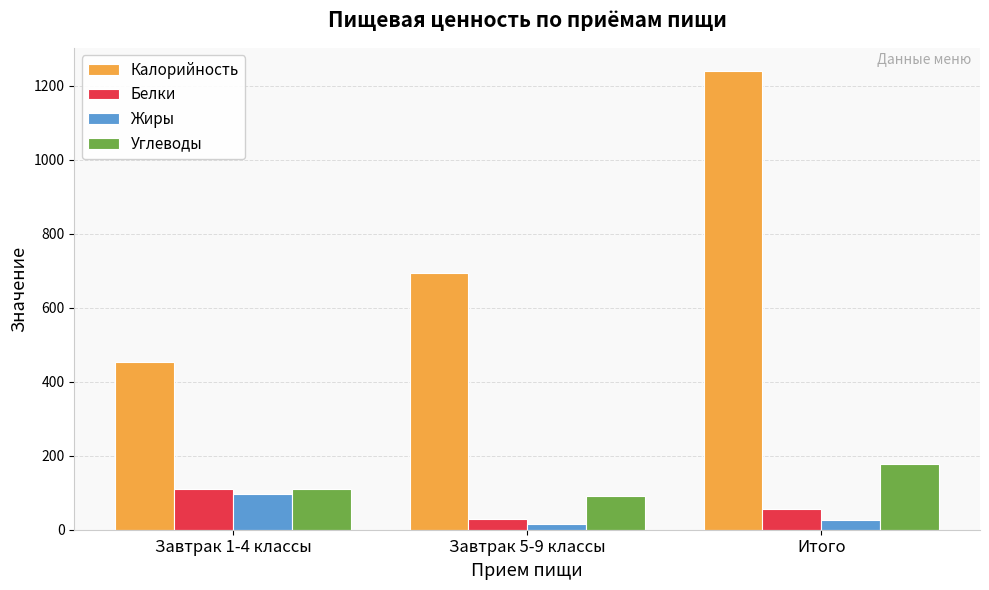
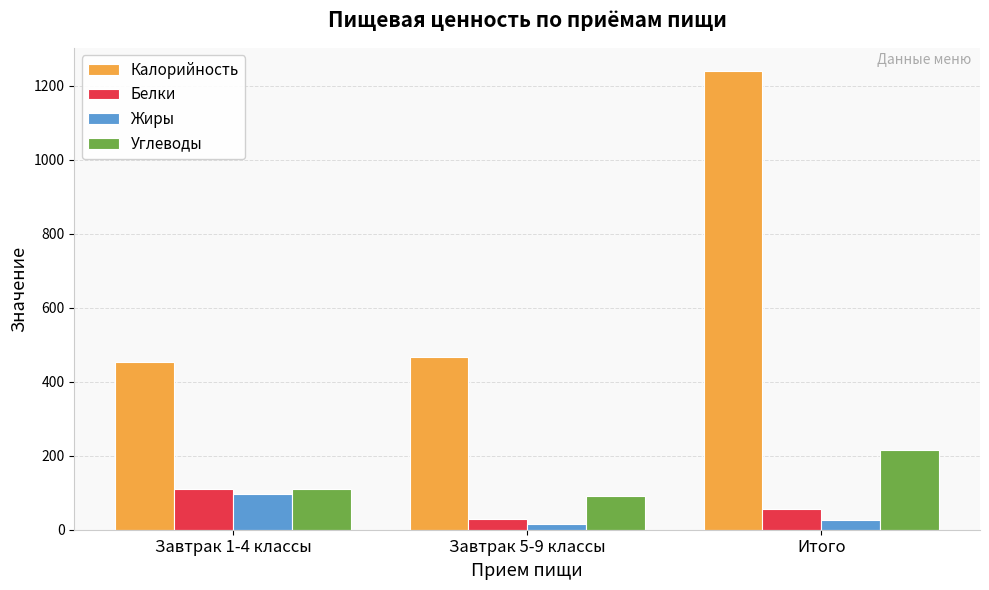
Калорийность, Завтрак 5-9 классы: 690 -> 470
Углеводы, Итого: 180 -> 210
